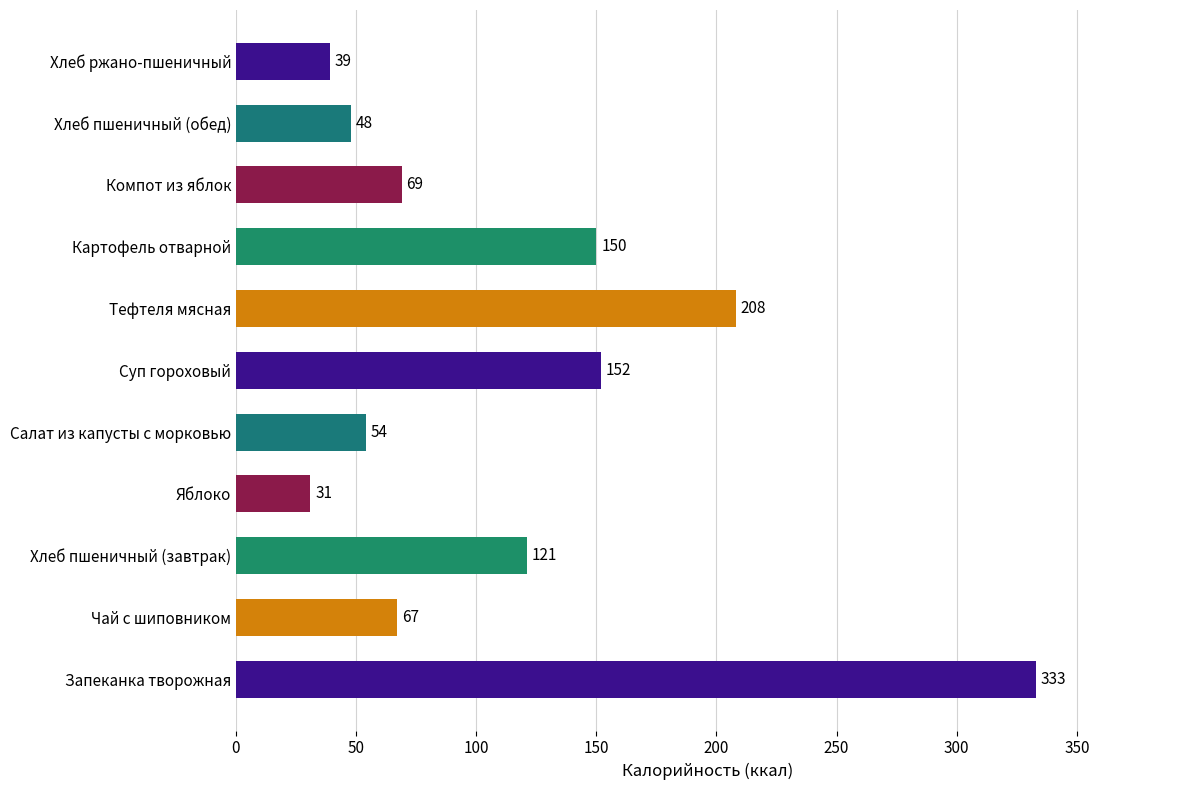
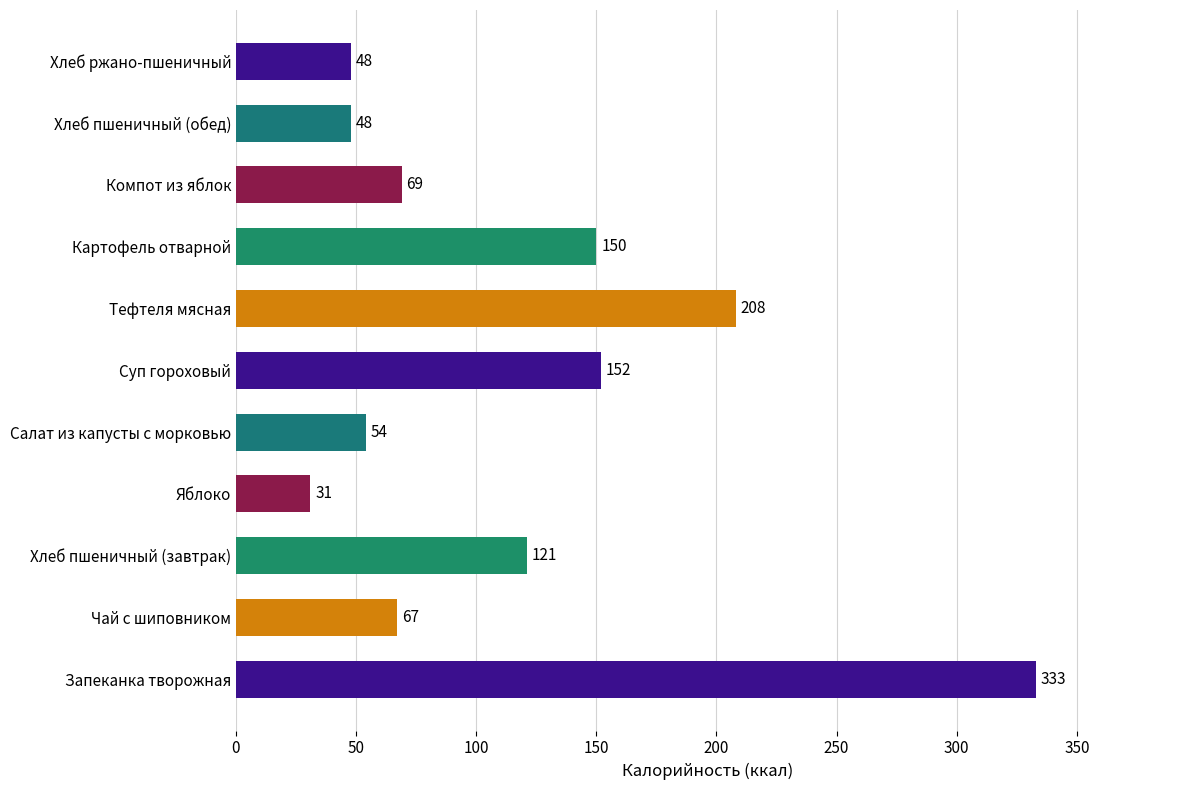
Хлеб ржано-пшеничный: 39 -> 48
